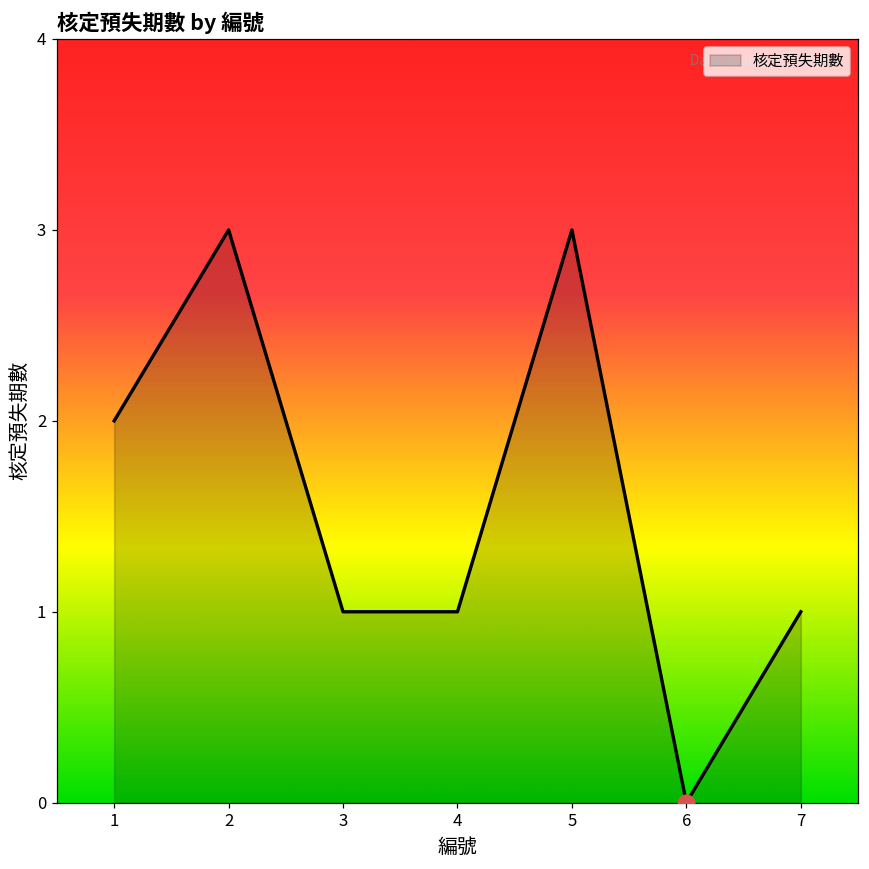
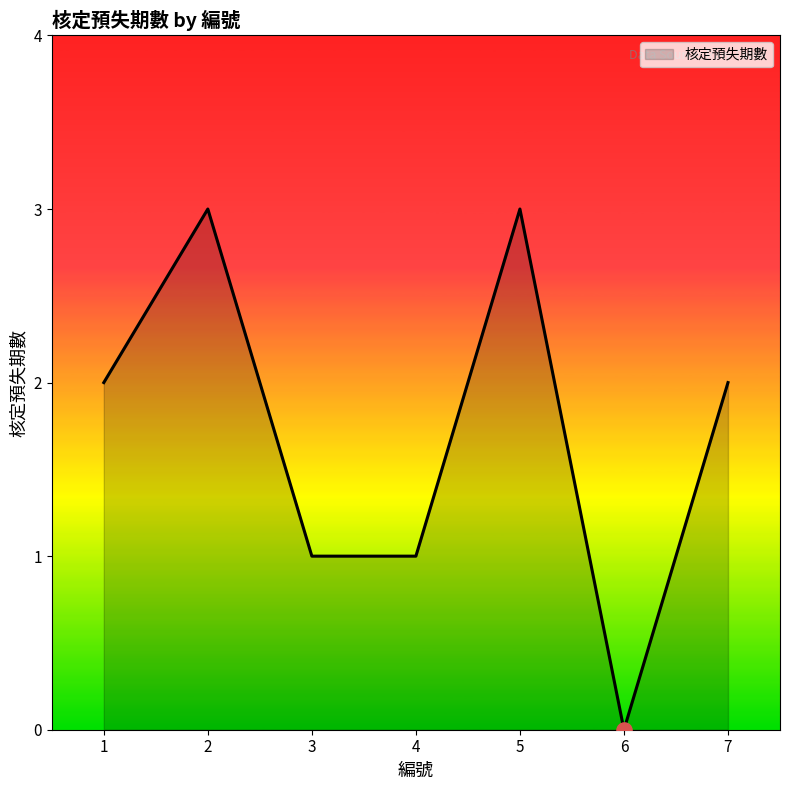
核定預失期數, 7: 1 -> 2
